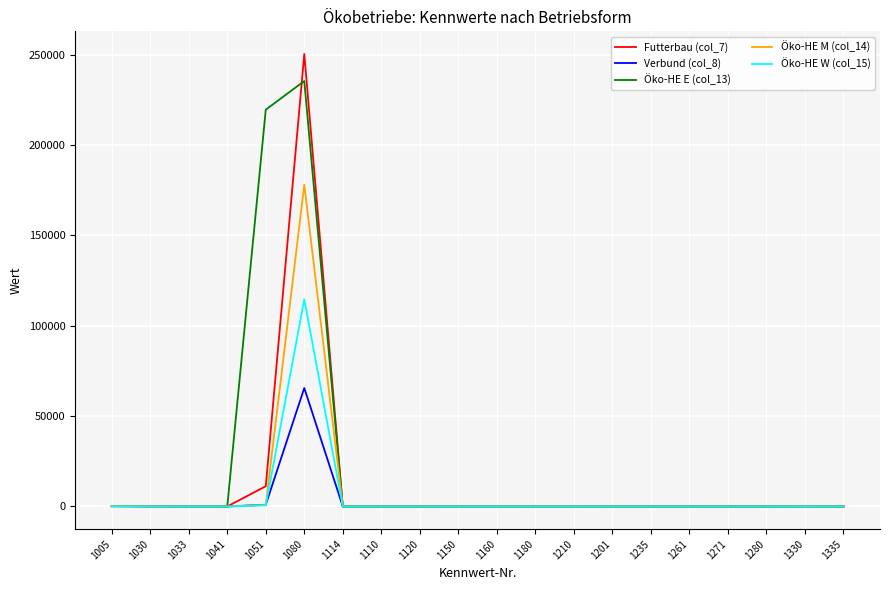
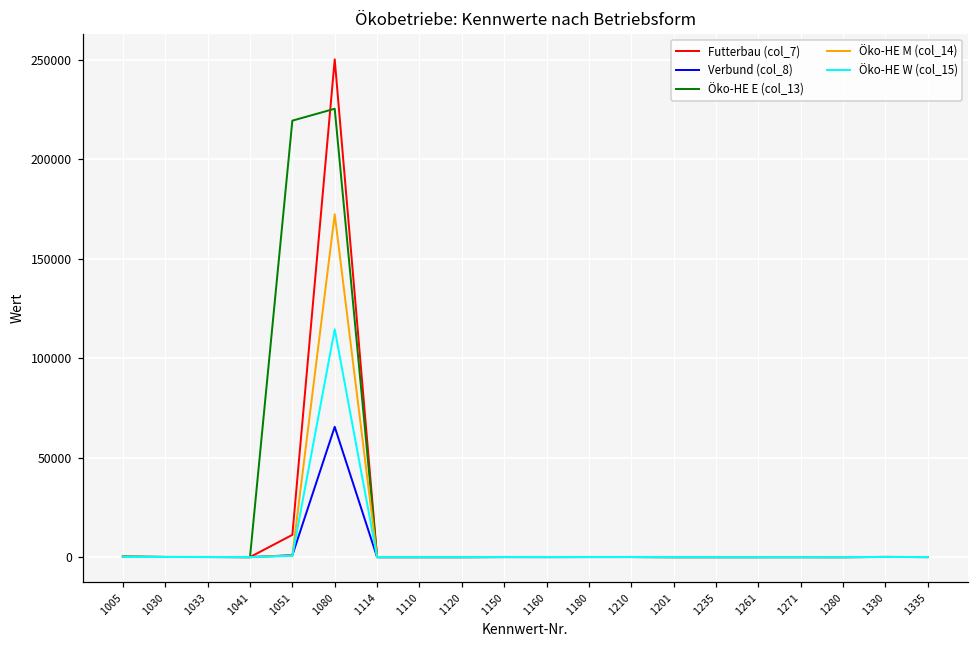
Öko-HE E (col_13), 1080: 235000 -> 226000
Öko-HE M (col_14), 1080: 178000 -> 172000
